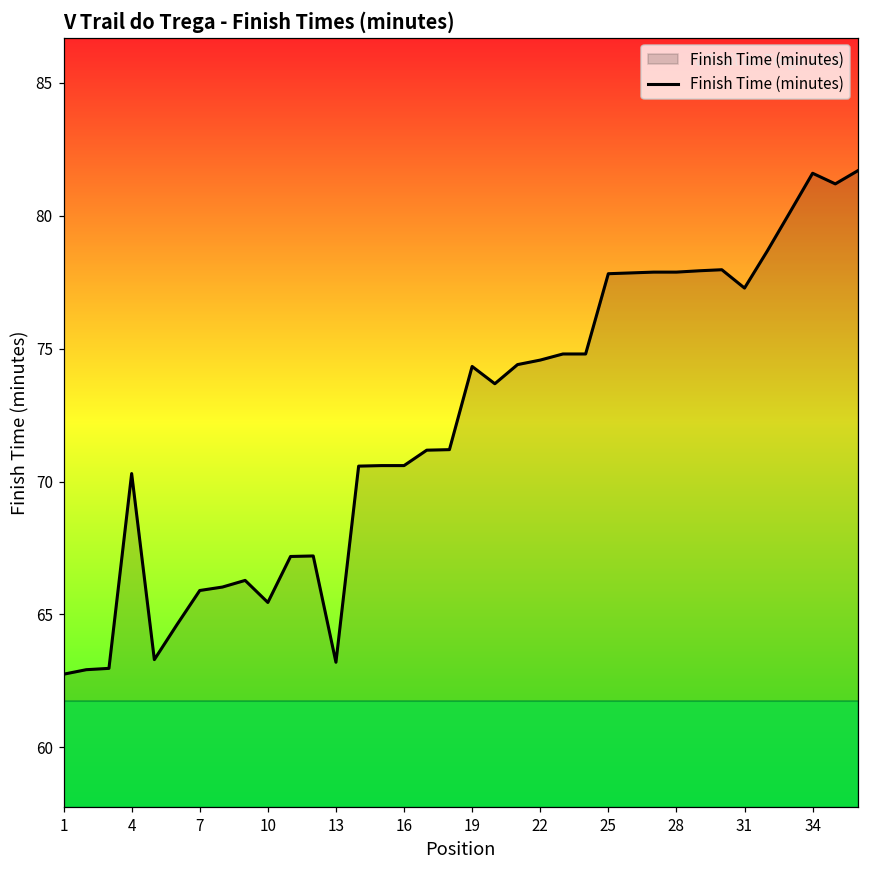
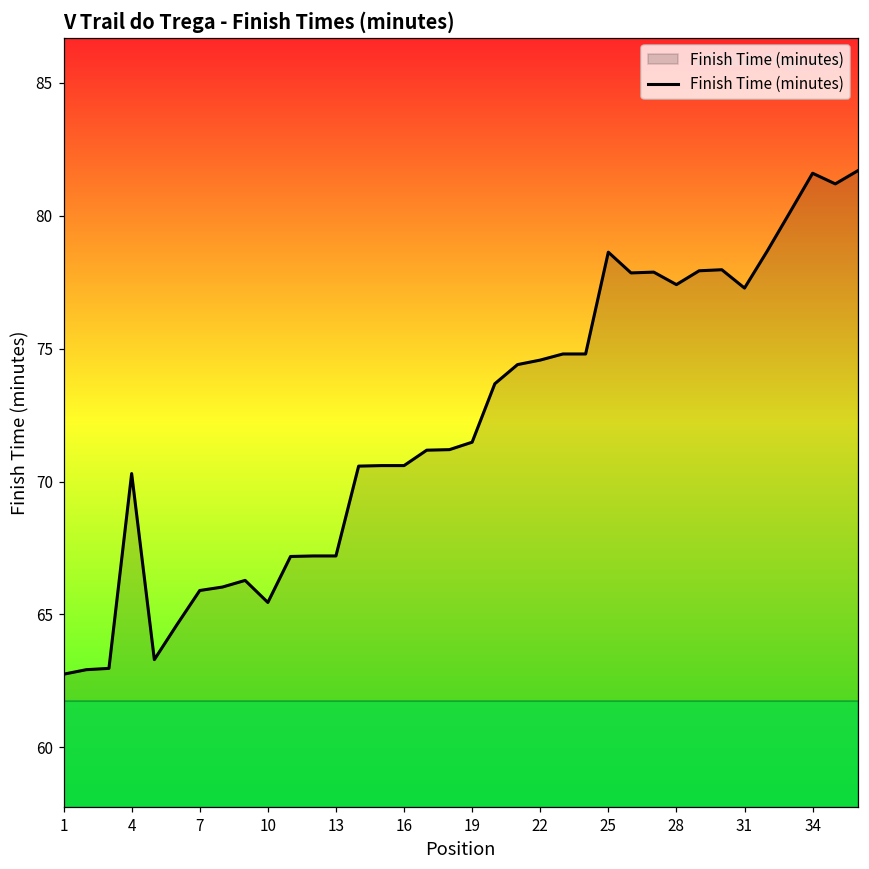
13: 63.2 -> 67.2
19: 74.3 -> 71.5
25: 77.8 -> 78.6
28: 77.9 -> 77.4
